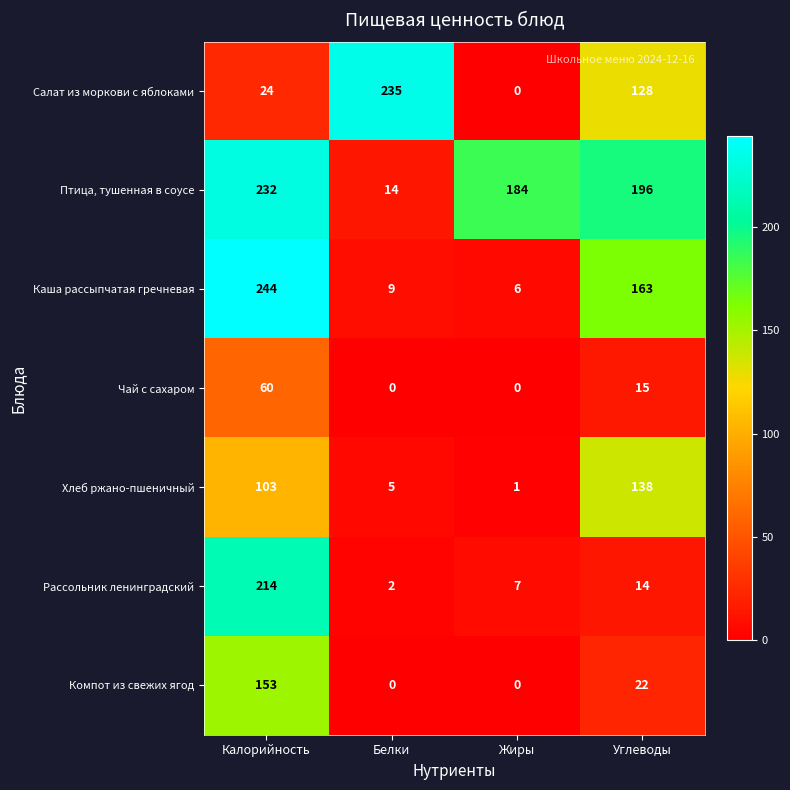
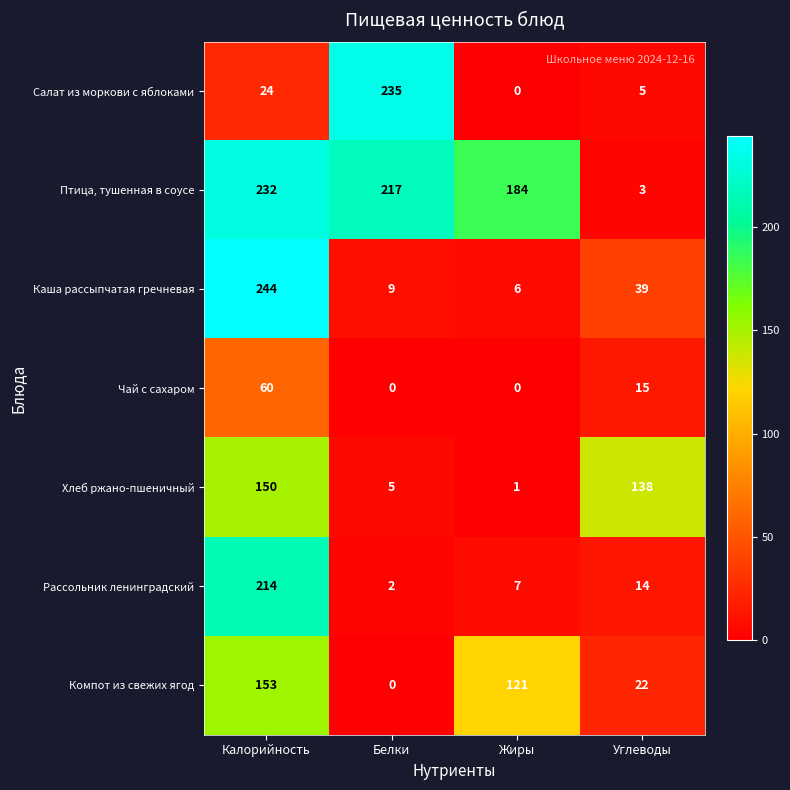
Салат из моркови с яблоками, Углеводы: 128 -> 5
Птица, тушенная в соусе, Белки: 14 -> 217
Птица, тушенная в соусе, Углеводы: 196 -> 3
Каша рассыпчатая гречневая, Углеводы: 163 -> 39
Хлеб ржано-пшеничный, Калорийность: 103 -> 150
Компот из свежих ягод, Жиры: 0 -> 121
